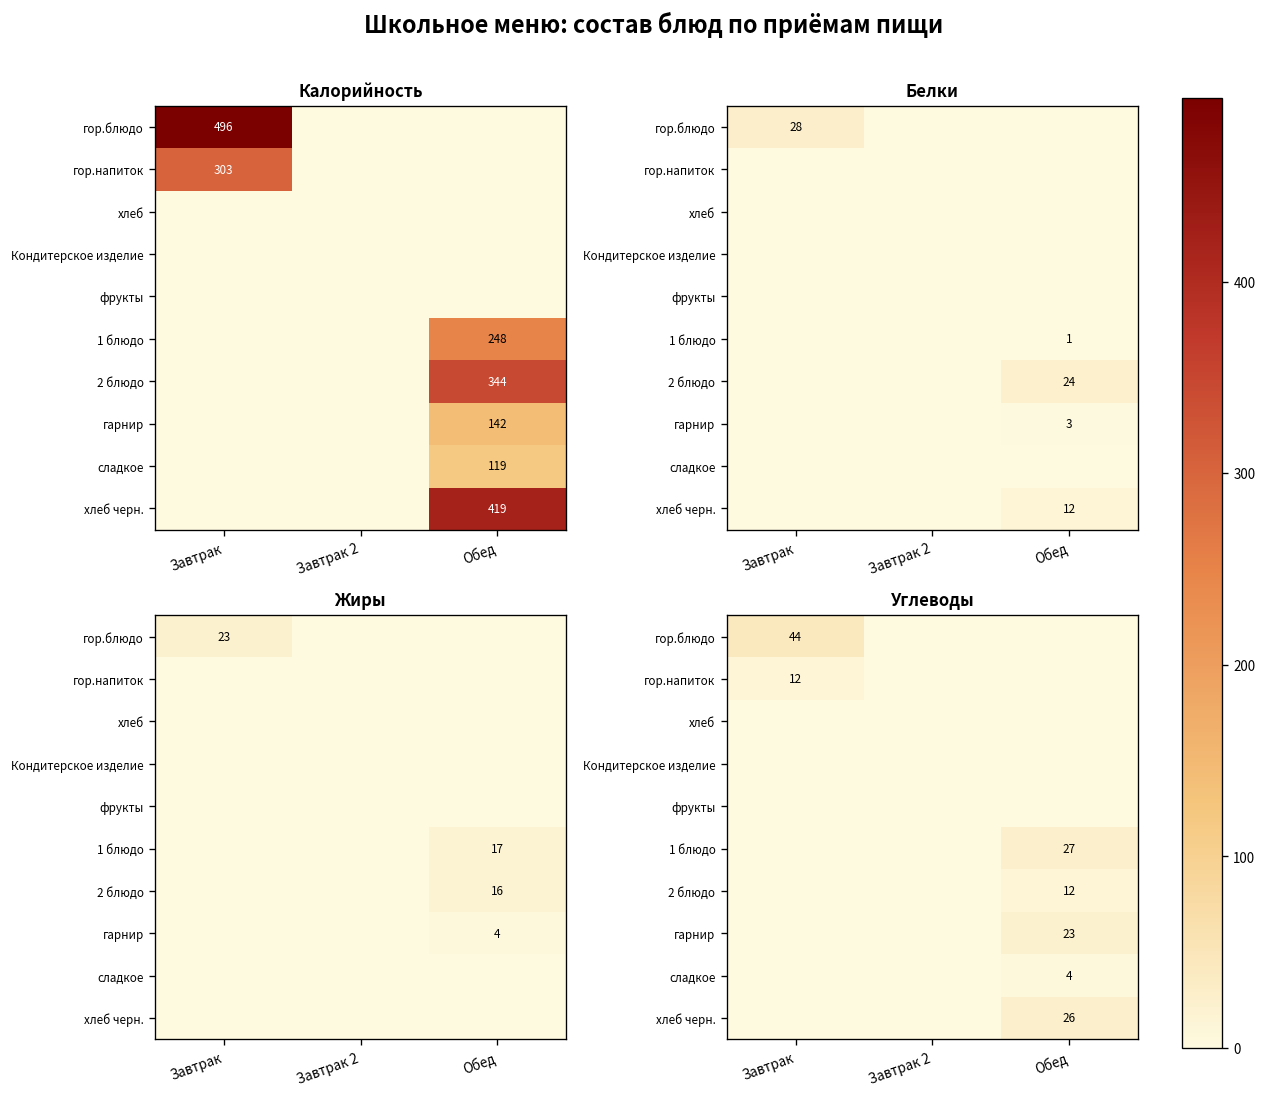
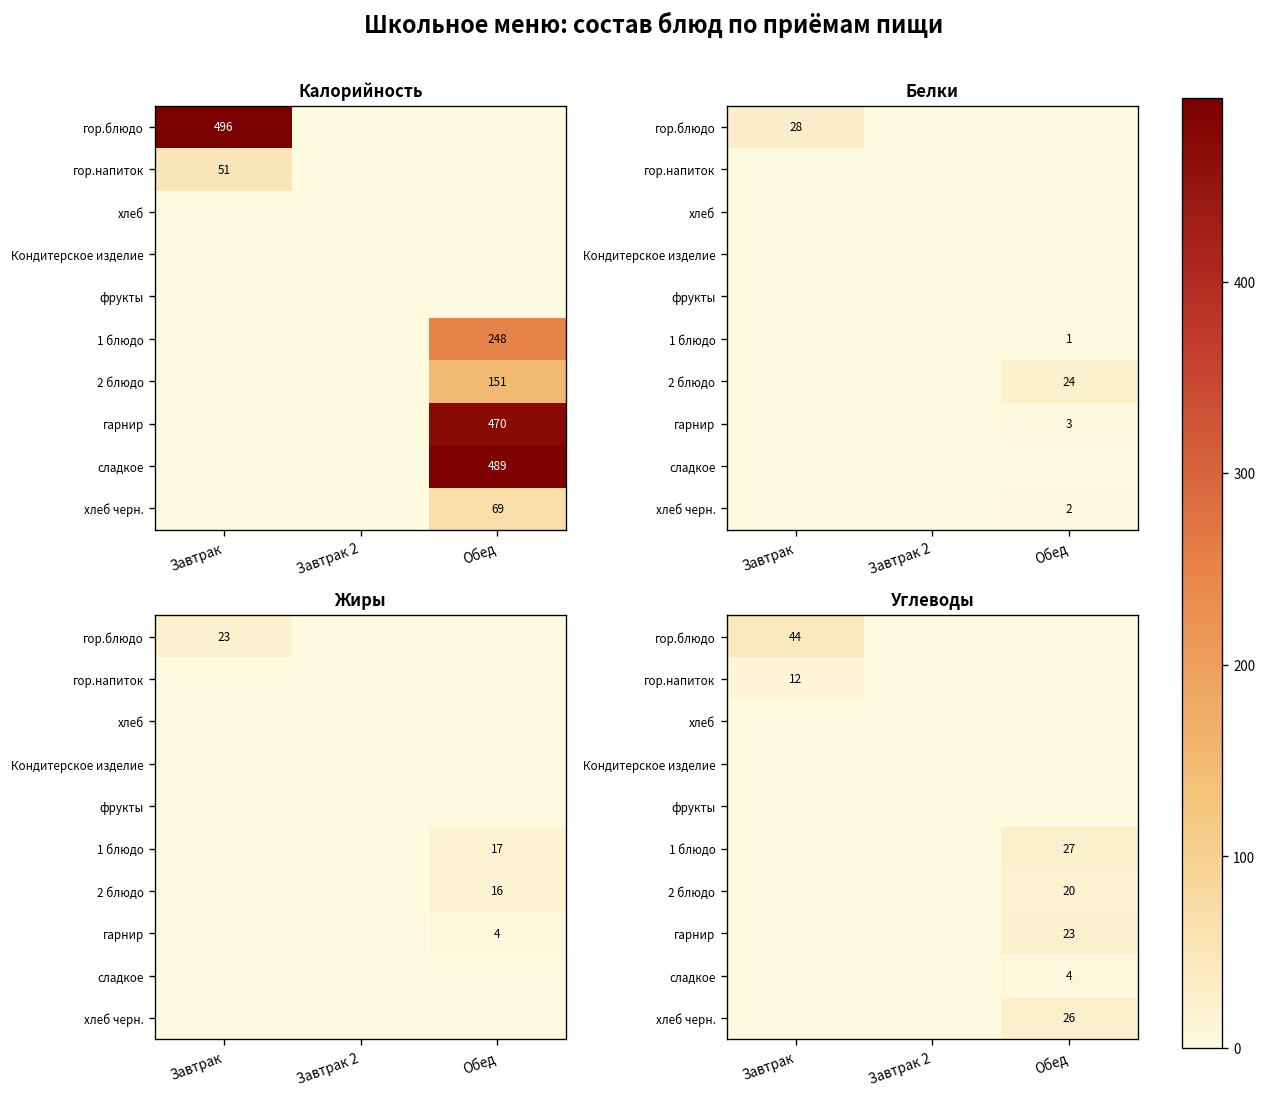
Калорийность, гор.напиток, Завтрак: 303 -> 51
Калорийность, 2 блюдо, Обед: 344 -> 151
Калорийность, гарнир, Обед: 142 -> 470
Калорийность, сладкое, Обед: 119 -> 489
Калорийность, хлеб черн., Обед: 419 -> 69
Белки, хлеб черн., Обед: 12 -> 2
Углеводы, 2 блюдо, Обед: 12 -> 20
